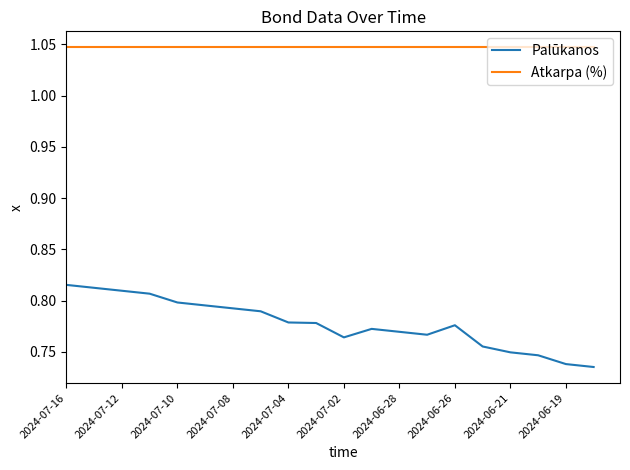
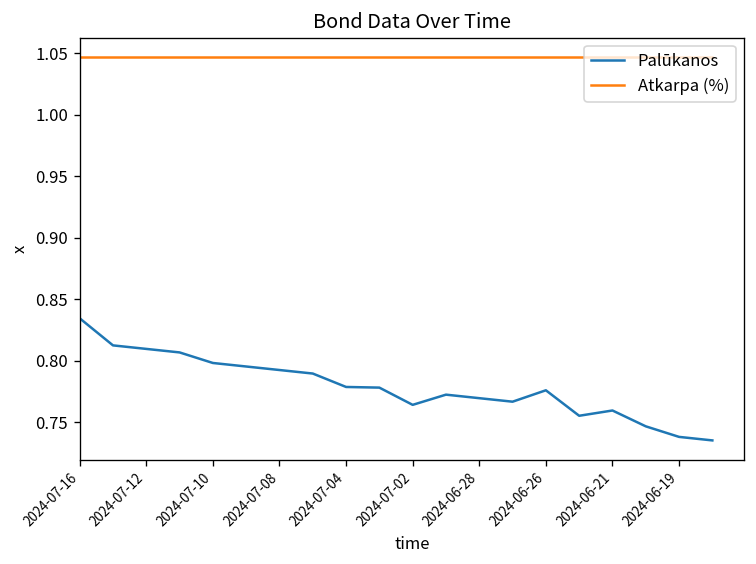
Palūkanos, 2024-07-16: 0.815 -> 0.834
Palūkanos, 2024-06-21: 0.749 -> 0.760
